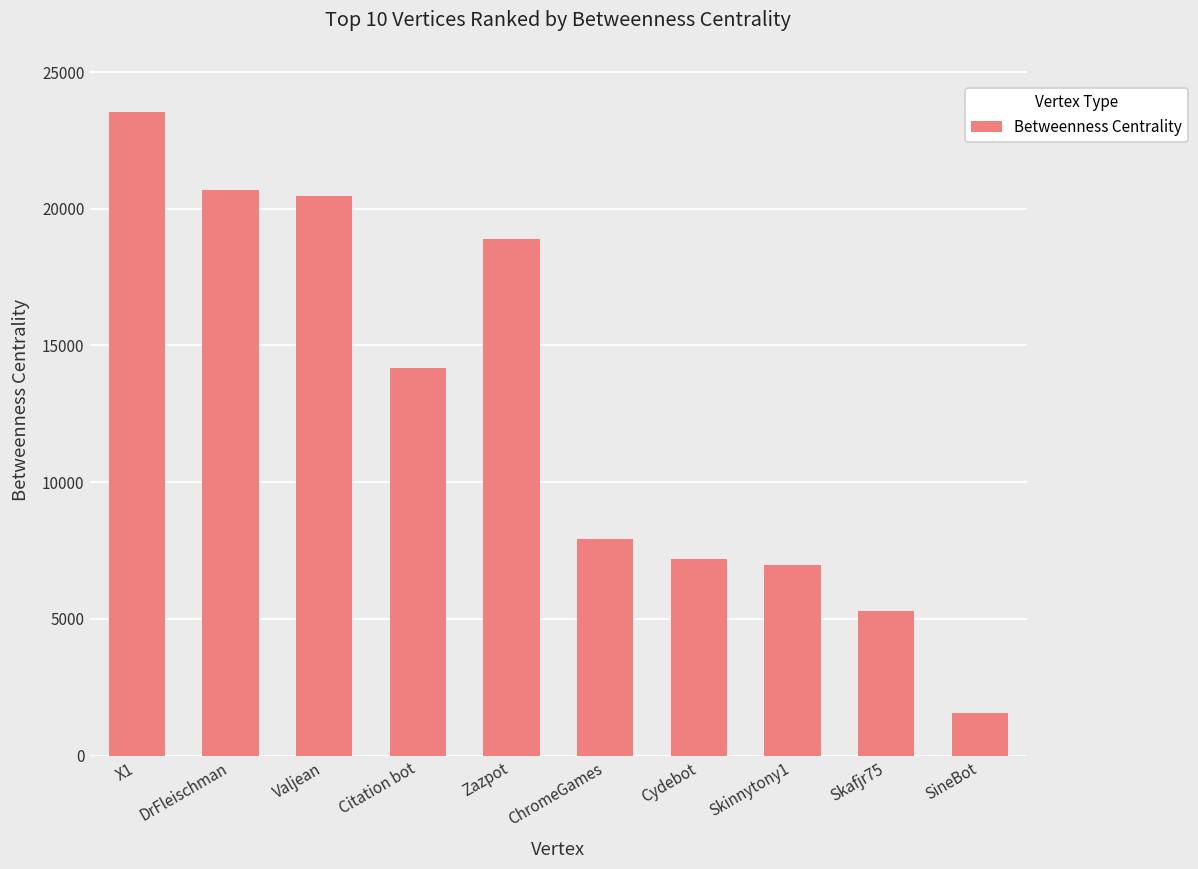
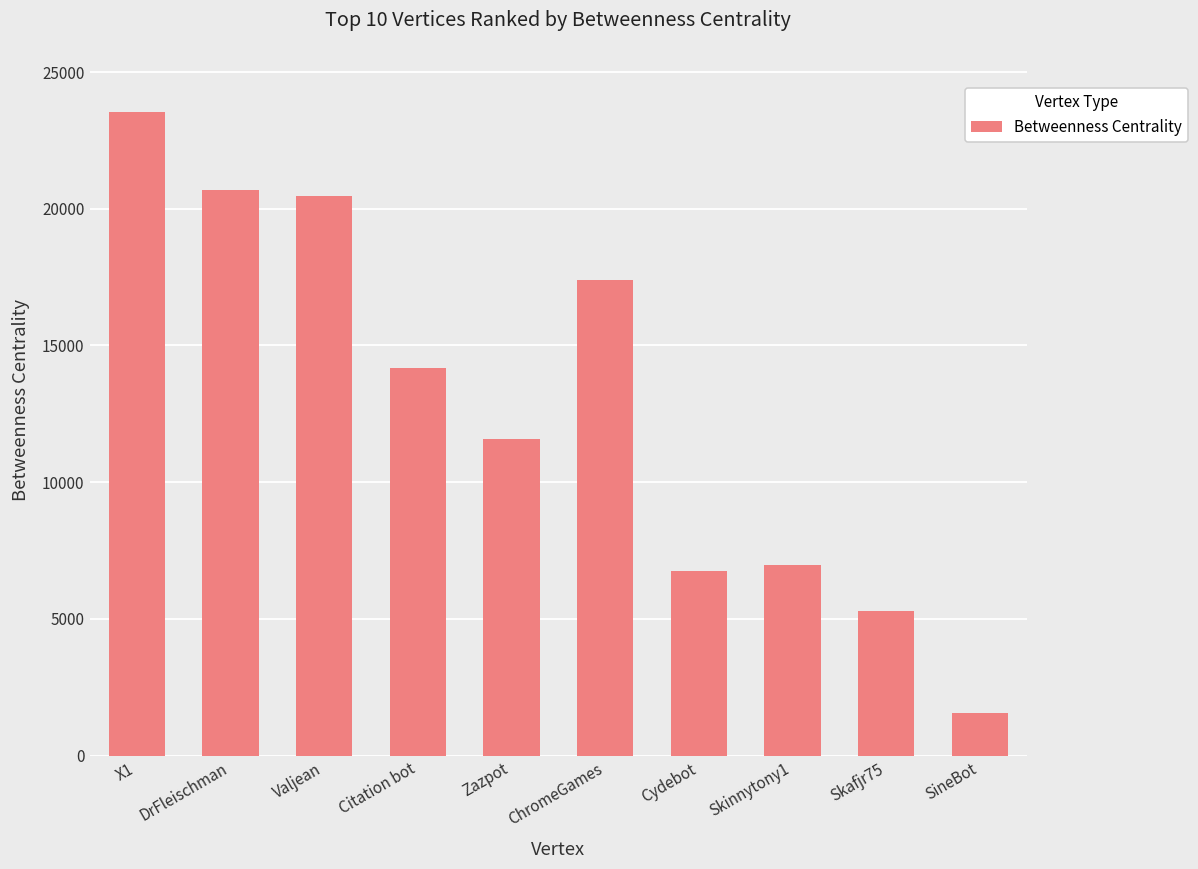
Zazpot: 18900 -> 11600
ChromeGames: 7900 -> 17400
Cydebot: 7200 -> 6800
